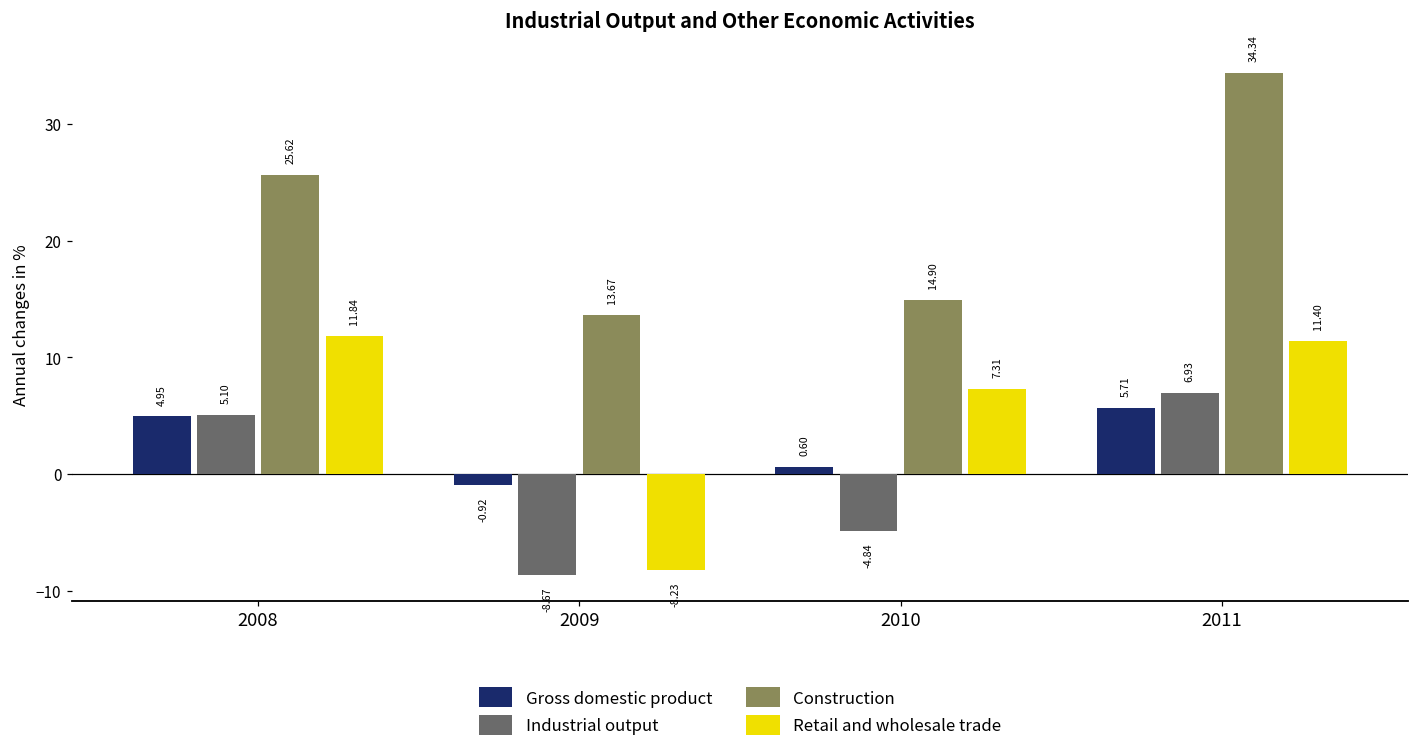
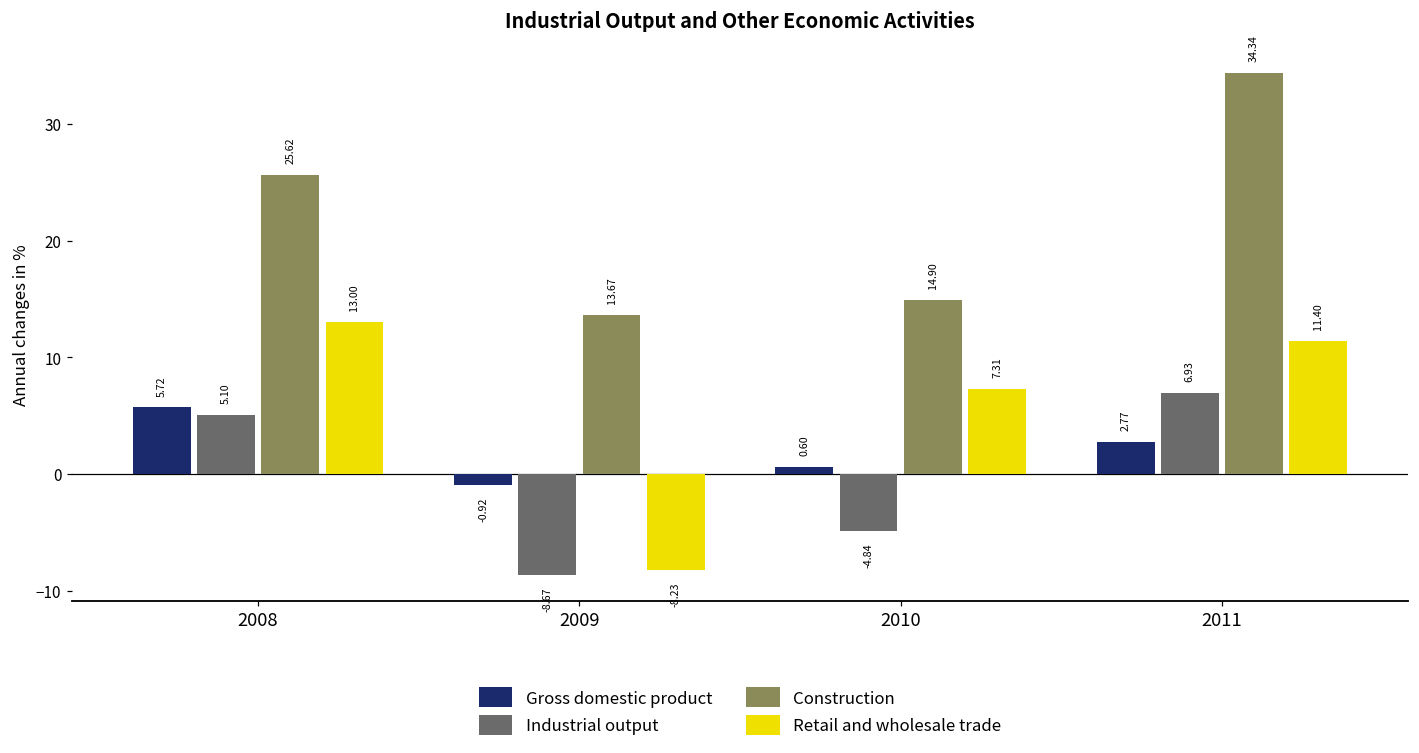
Gross domestic product, 2008: 4.95 -> 5.72
Retail and wholesale trade, 2008: 11.84 -> 13.00
Gross domestic product, 2011: 5.71 -> 2.77
